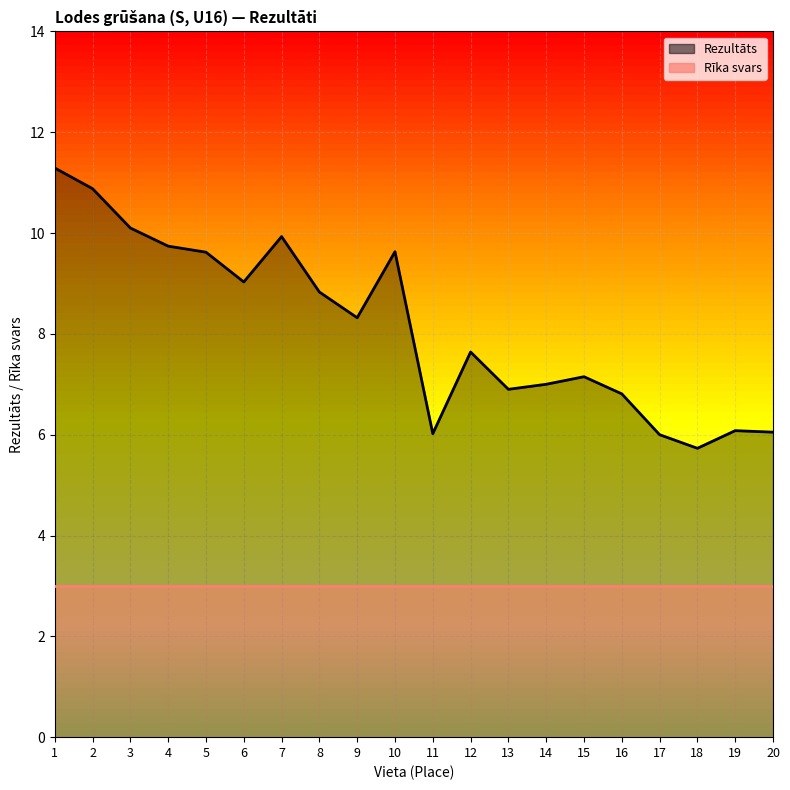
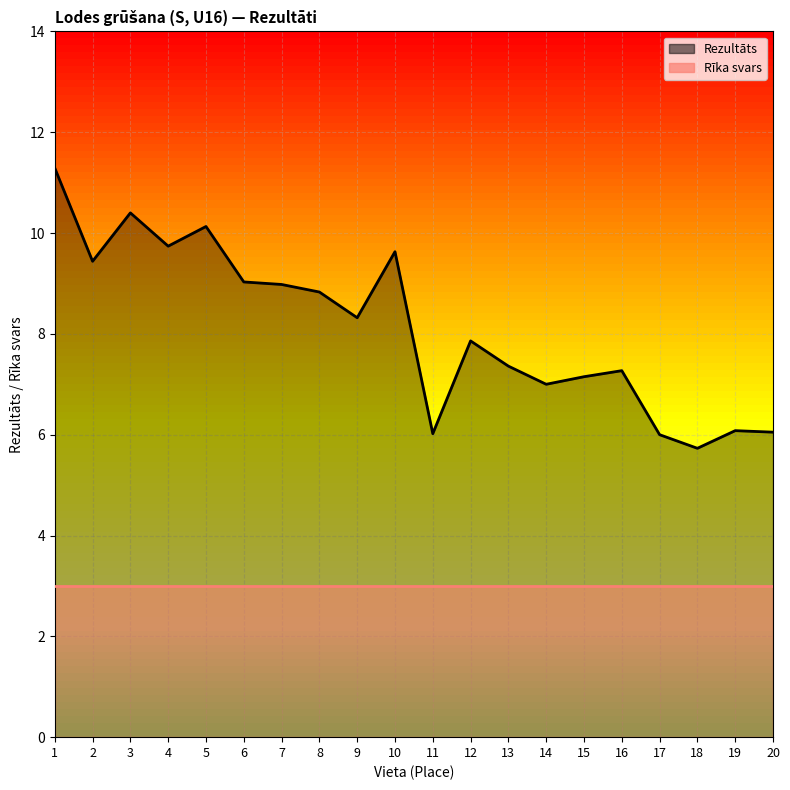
Rezultāts, 2: 10.9 -> 9.4
Rezultāts, 3: 10.1 -> 10.4
Rezultāts, 5: 9.6 -> 10.1
Rezultāts, 7: 9.9 -> 9.0
Rezultāts, 12: 7.6 -> 7.9
Rezultāts, 13: 6.9 -> 7.4
Rezultāts, 16: 6.8 -> 7.3
